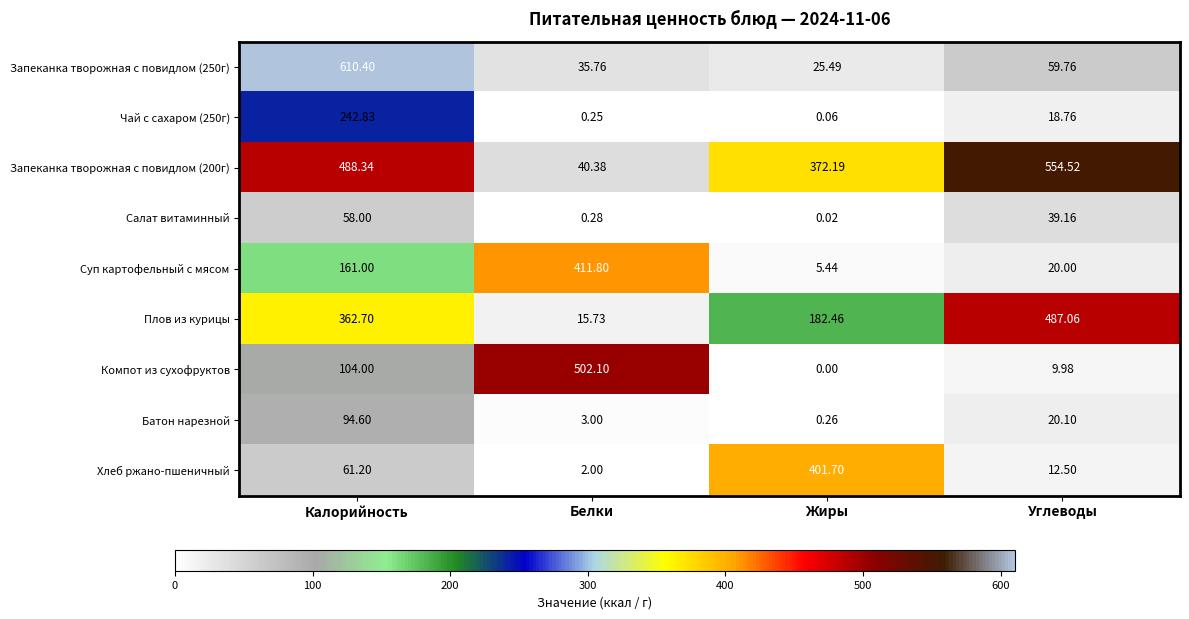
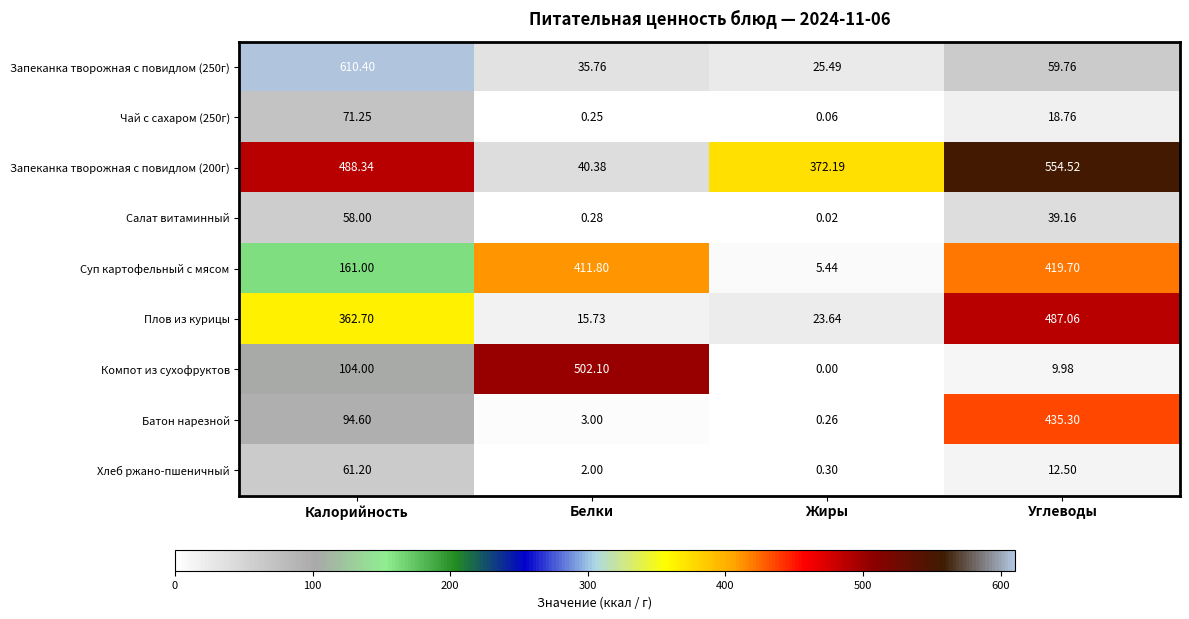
Чай с сахаром (250г), Калорийность: 242.83 -> 71.25
Суп картофельный с мясом, Углеводы: 20.00 -> 419.70
Плов из курицы, Жиры: 182.46 -> 23.64
Батон нарезной, Углеводы: 20.10 -> 435.30
Хлеб ржано-пшеничный, Жиры: 401.70 -> 0.30
